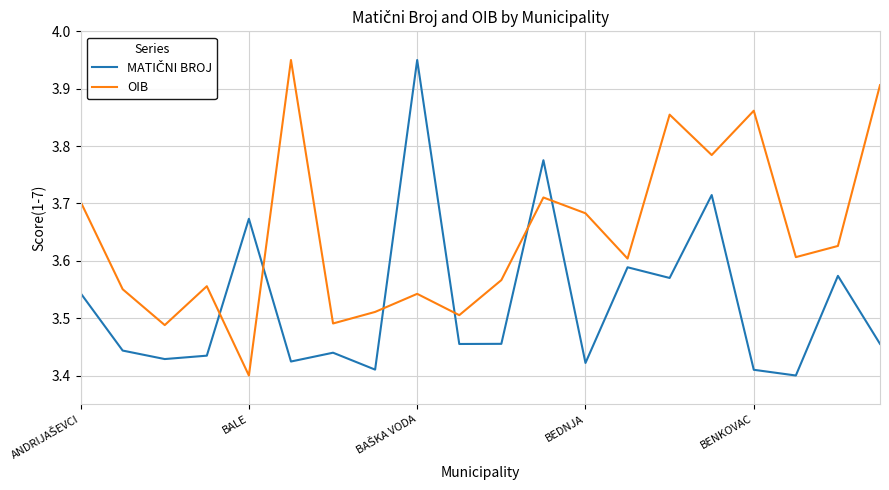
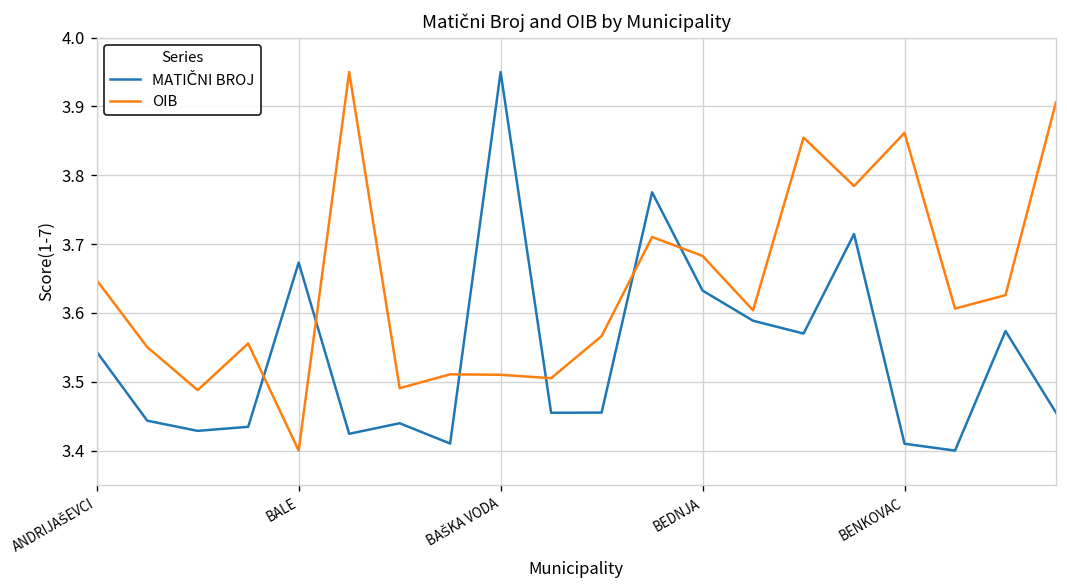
OIB, ANDRIJAŠEVCI: 3.70 -> 3.65
OIB, BAŠKA VODA: 3.54 -> 3.51
MATIČNI BROJ, BEDNJA: 3.42 -> 3.63
